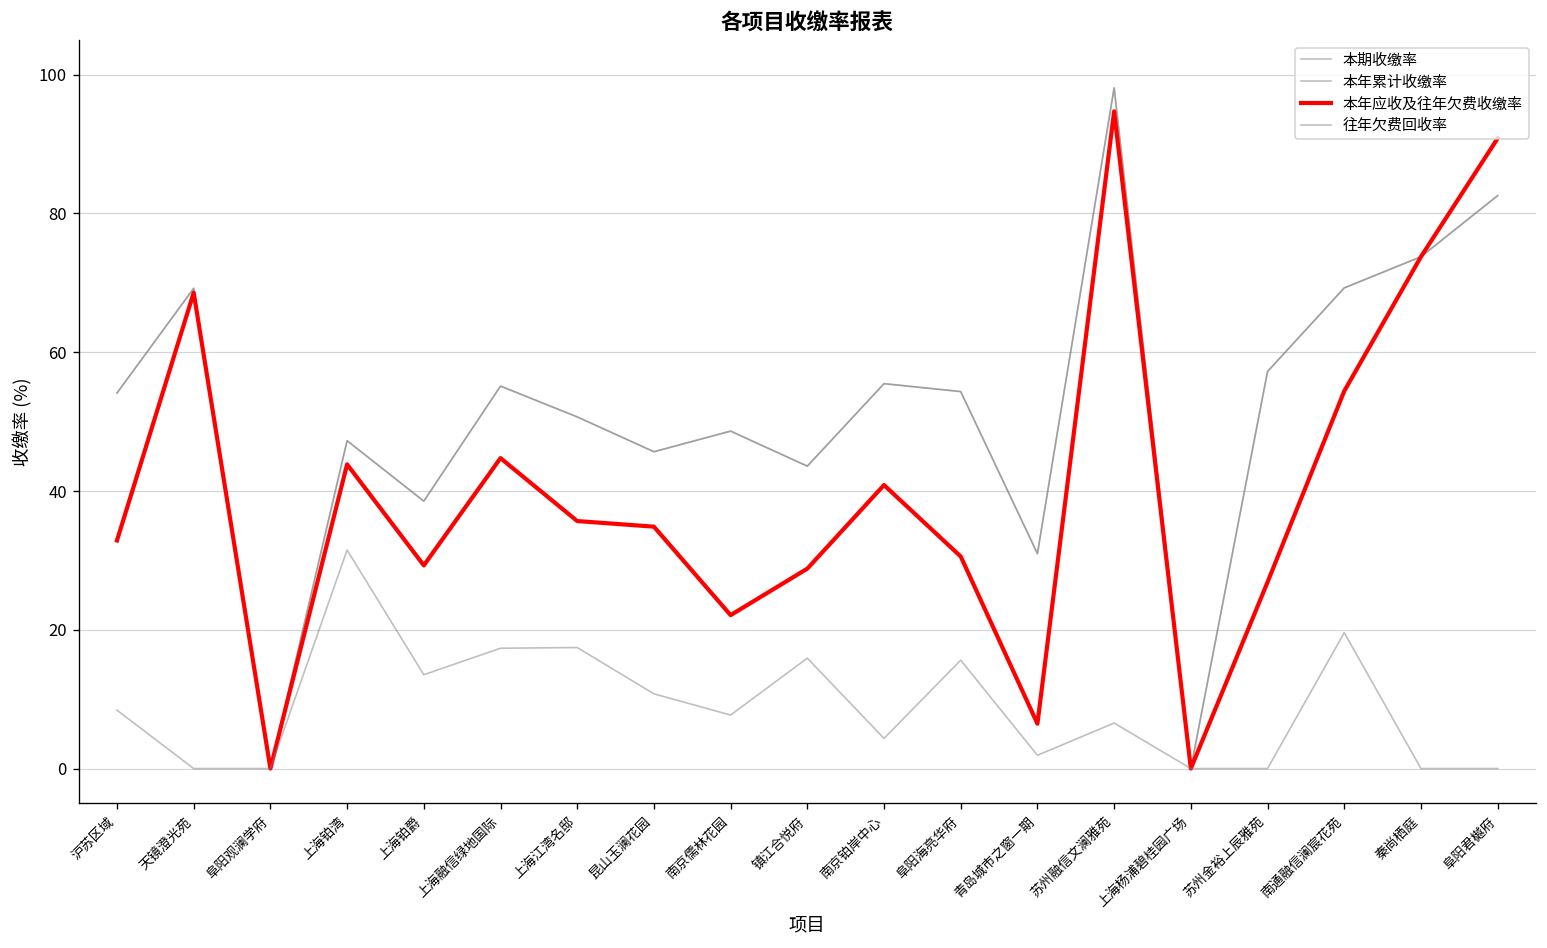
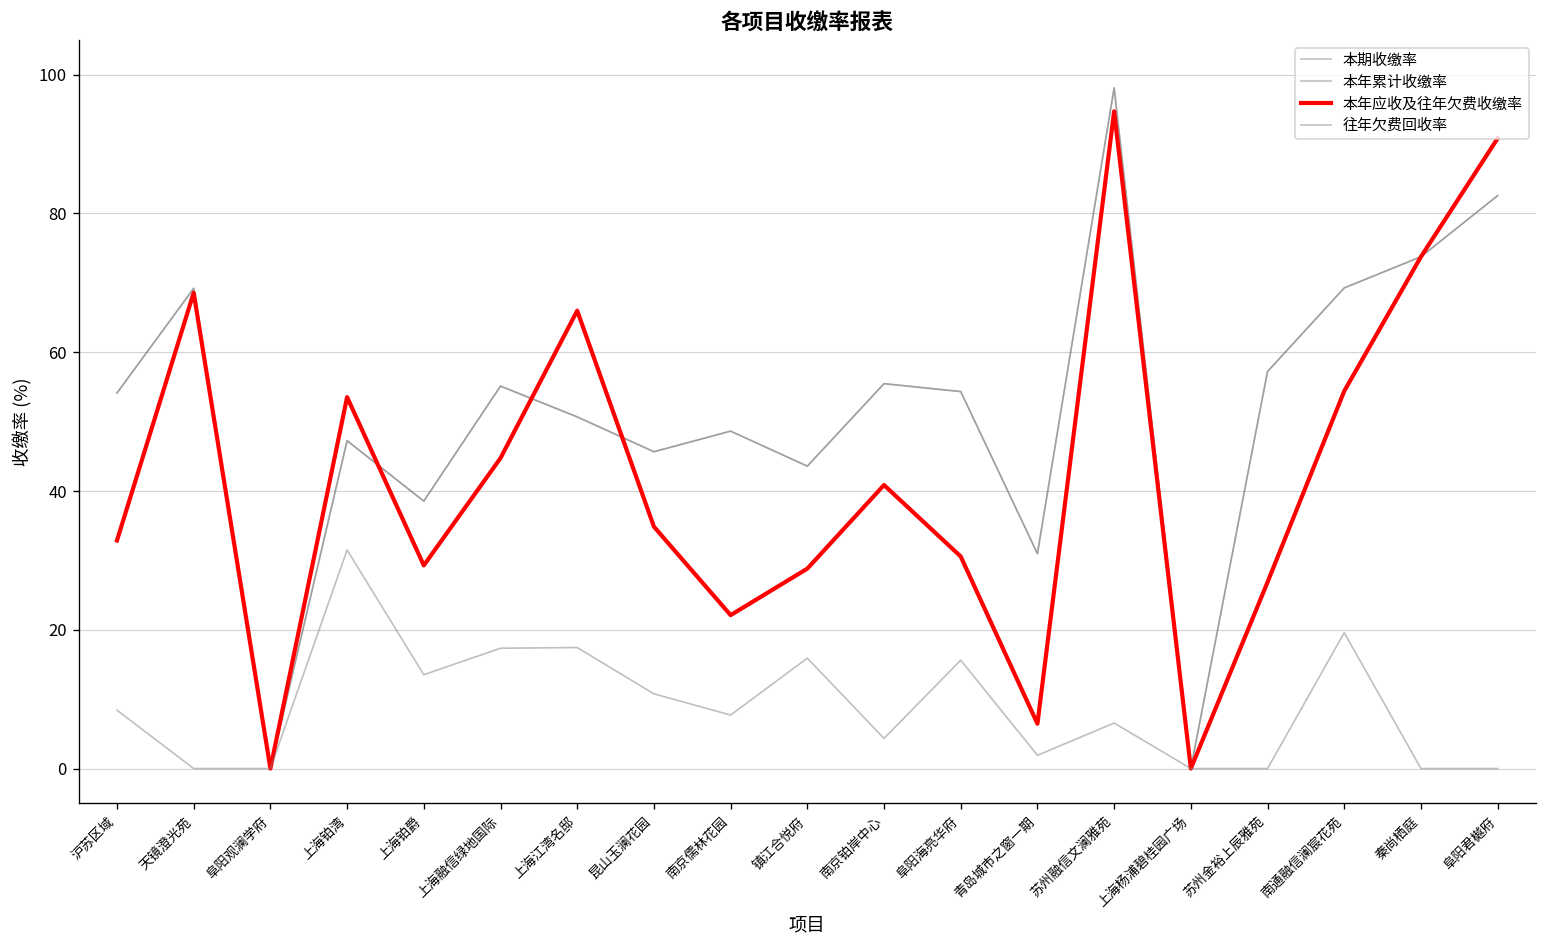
本年应收及往年欠费收缴率, 上海铂湾: 44 -> 54
本年应收及往年欠费收缴率, 上海江湾名邸: 36 -> 66
